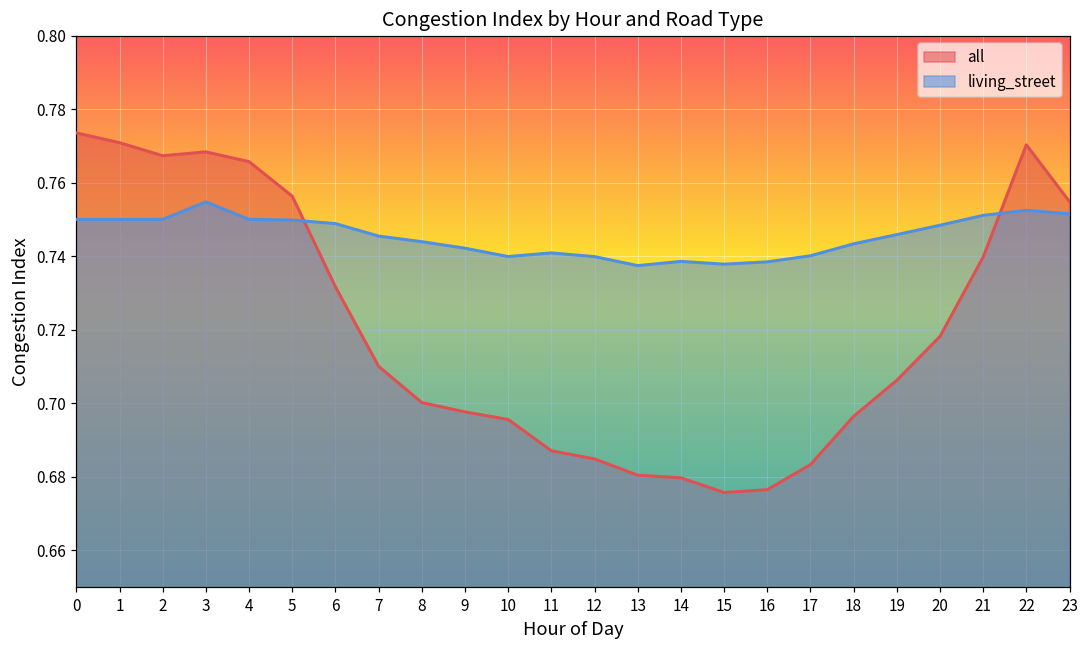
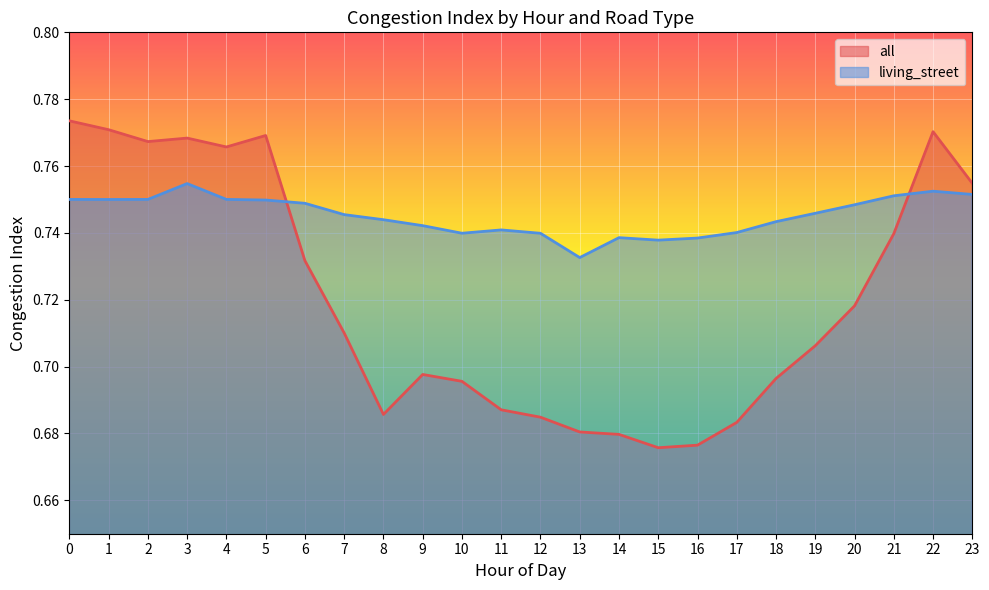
all, 5: 0.756 -> 0.769
all, 8: 0.700 -> 0.686
living_street, 13: 0.737 -> 0.733
